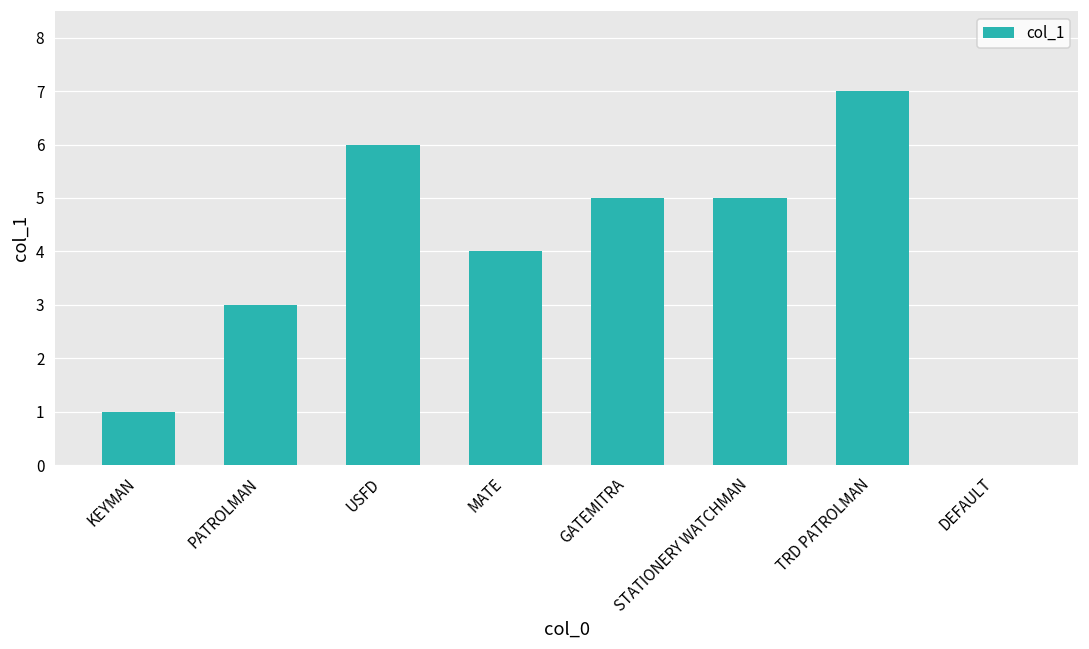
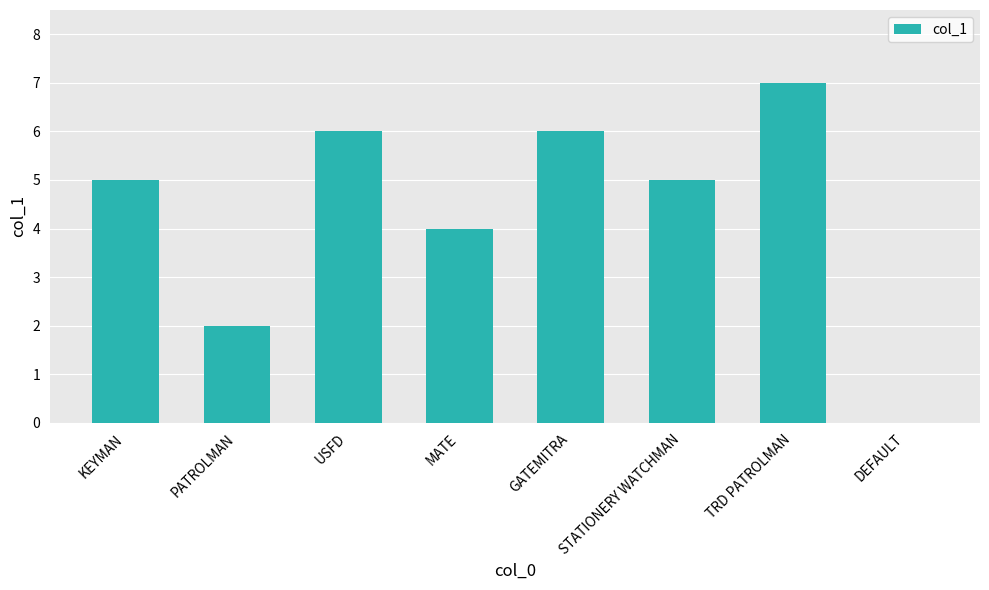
KEYMAN: 1 -> 5
PATROLMAN: 3 -> 2
GATEMITRA: 5 -> 6
